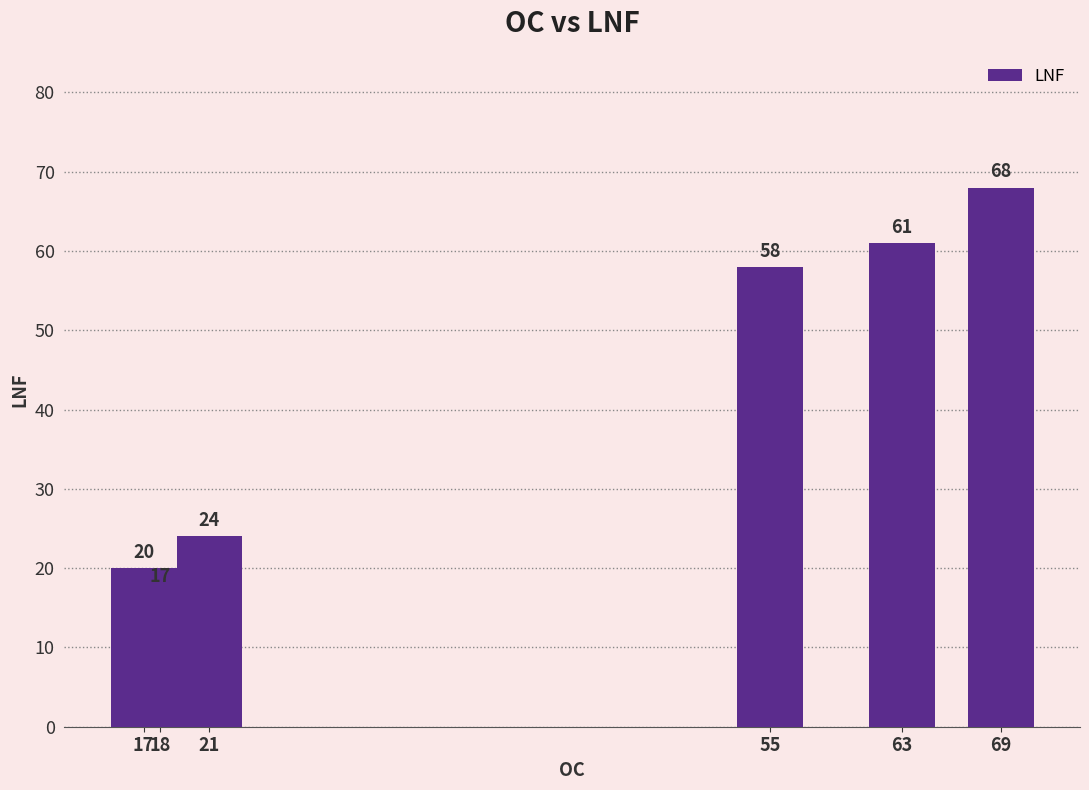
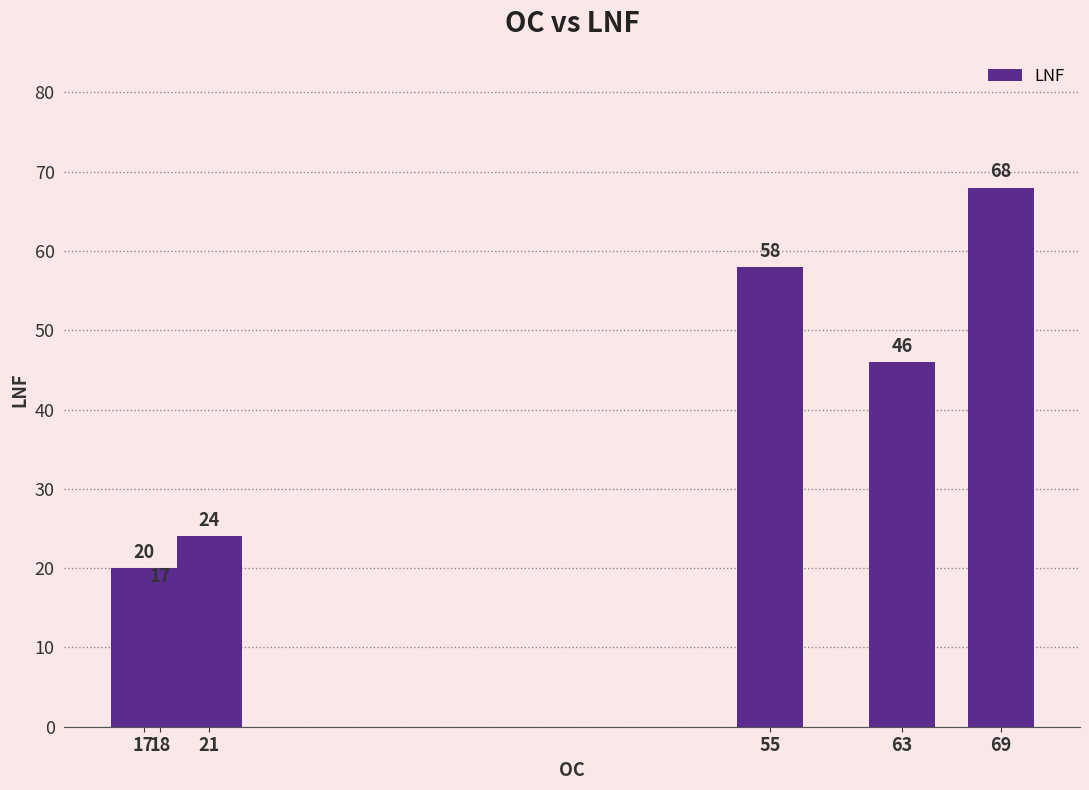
63: 61 -> 46
